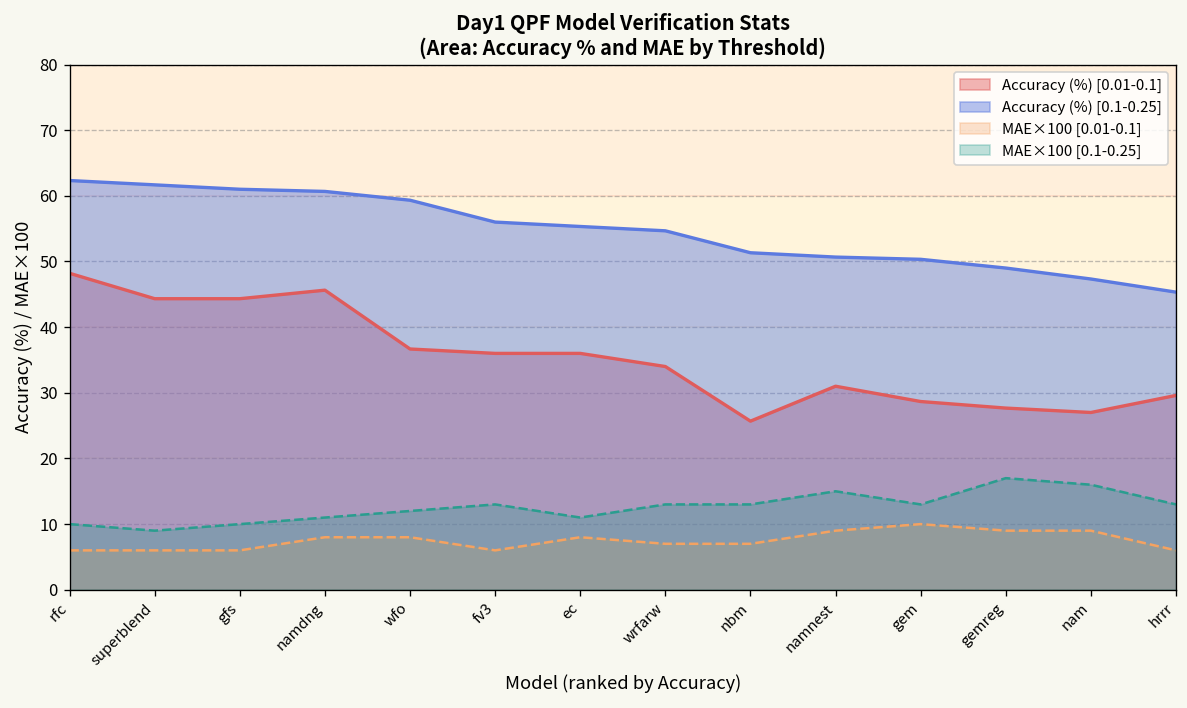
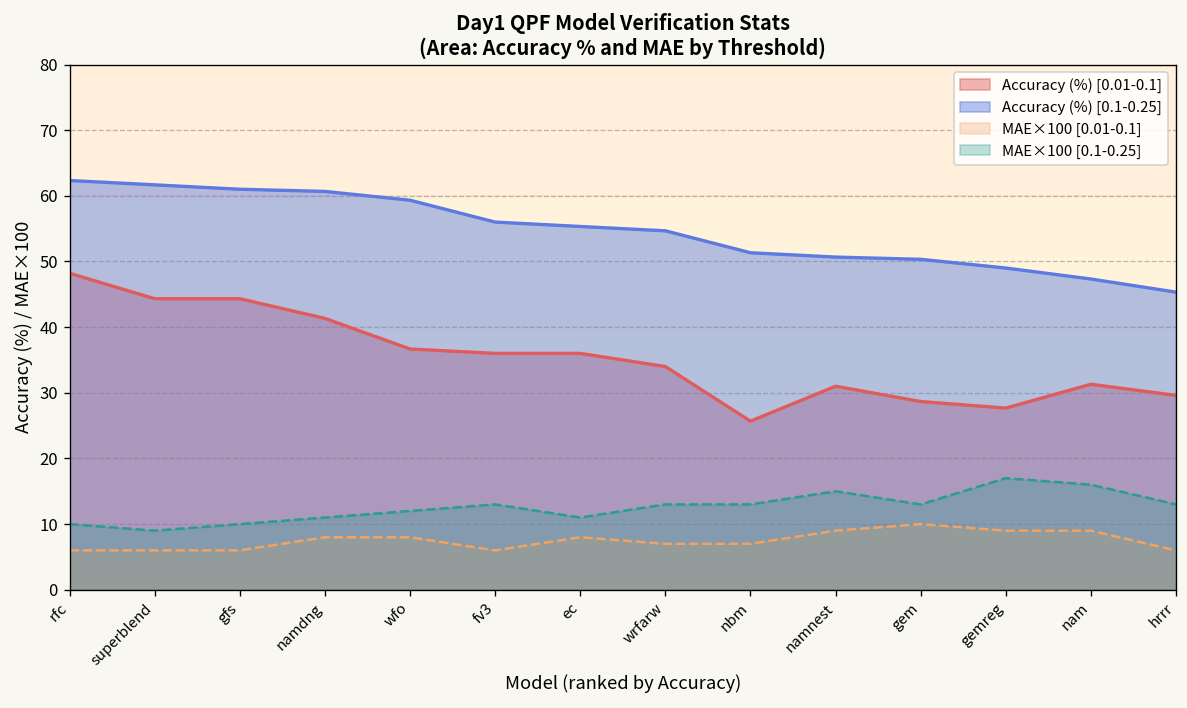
Accuracy (%) [0.01-0.1], namdng: 46 -> 41
Accuracy (%) [0.01-0.1], nam: 27 -> 31
